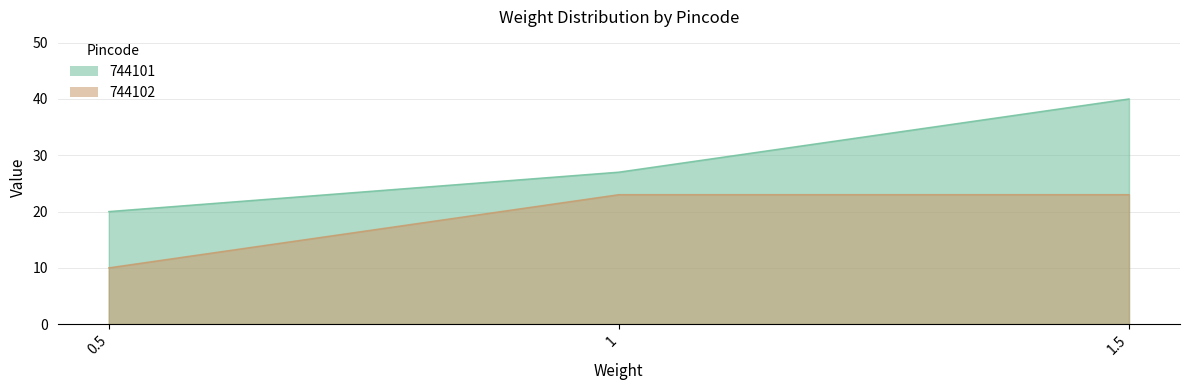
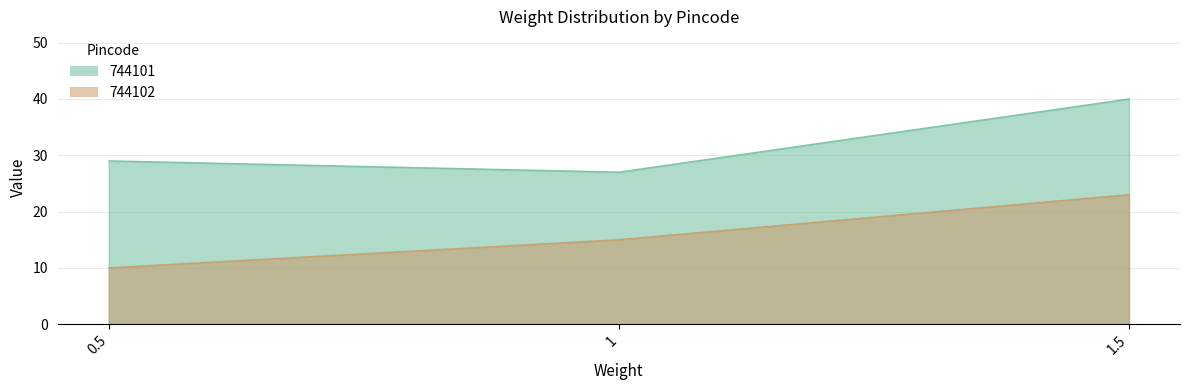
744101, 0.5: 20 -> 29
744102, 1: 23 -> 15
